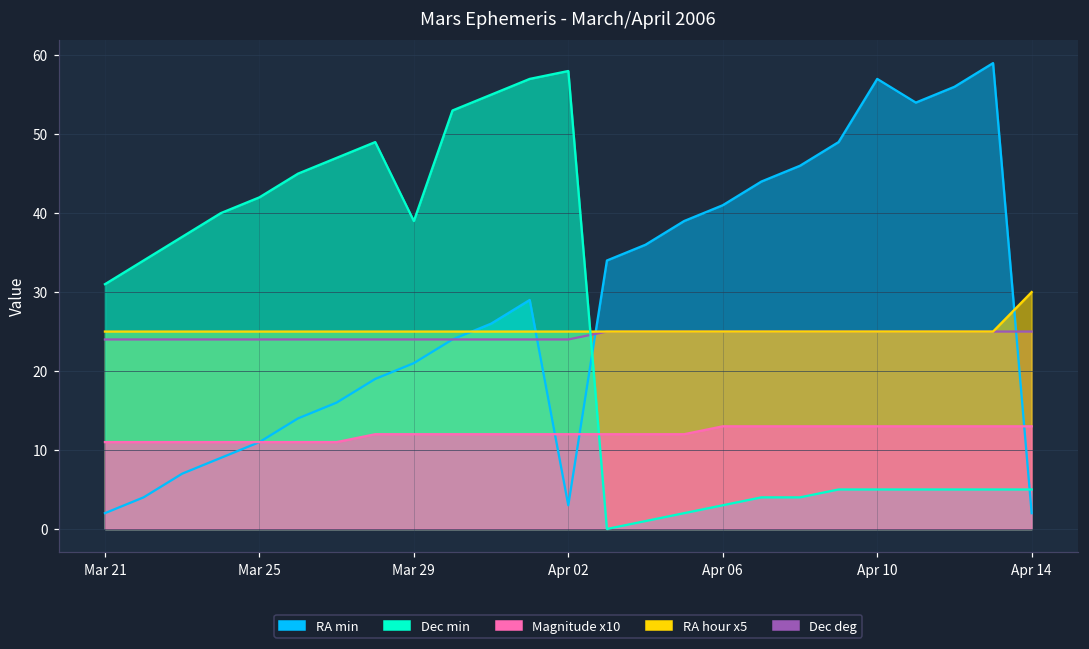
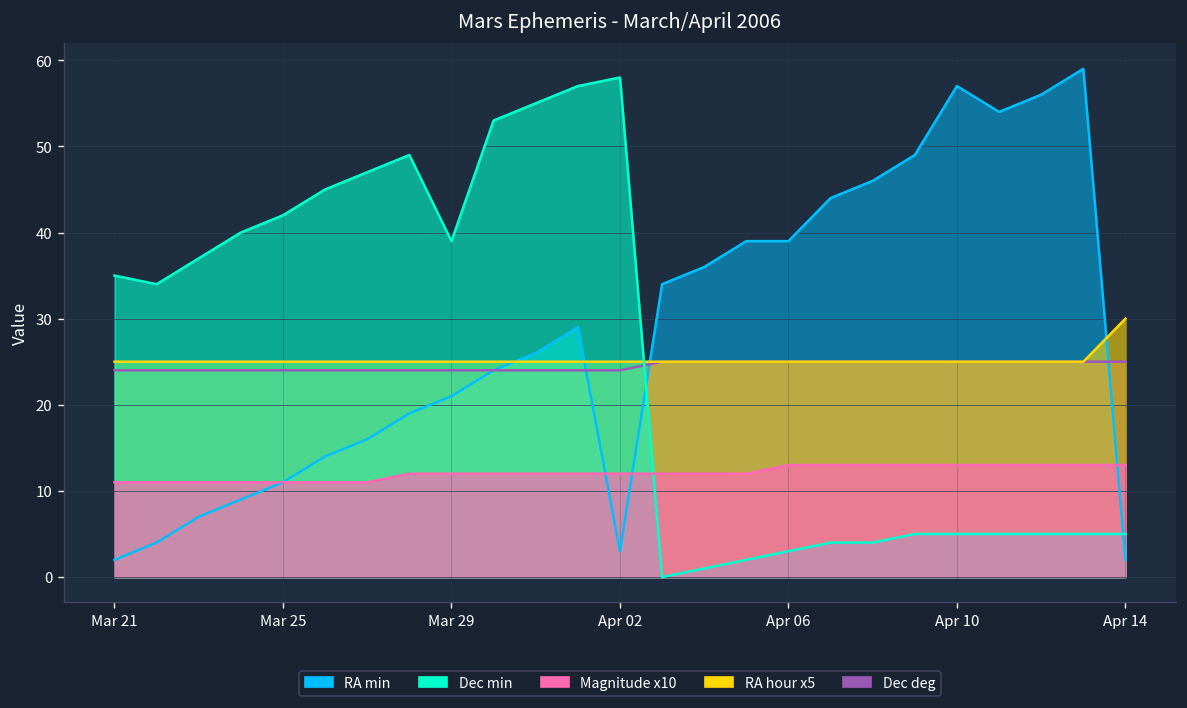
Dec min, Mar 21: 31 -> 35
RA min, Apr 06: 41 -> 39
